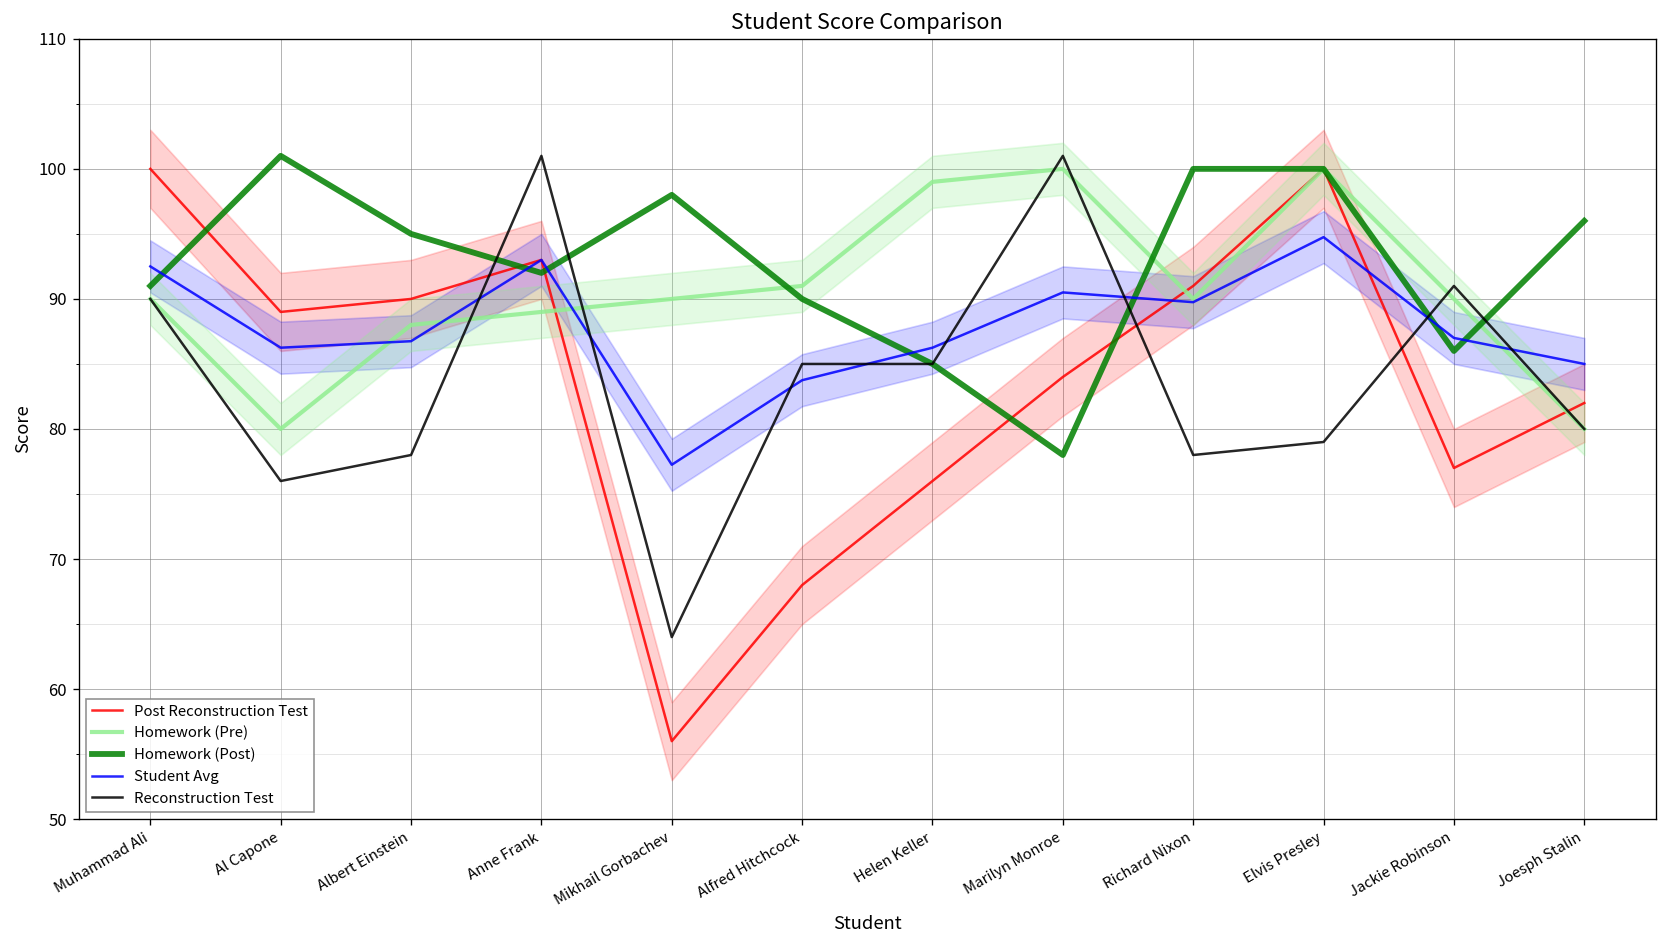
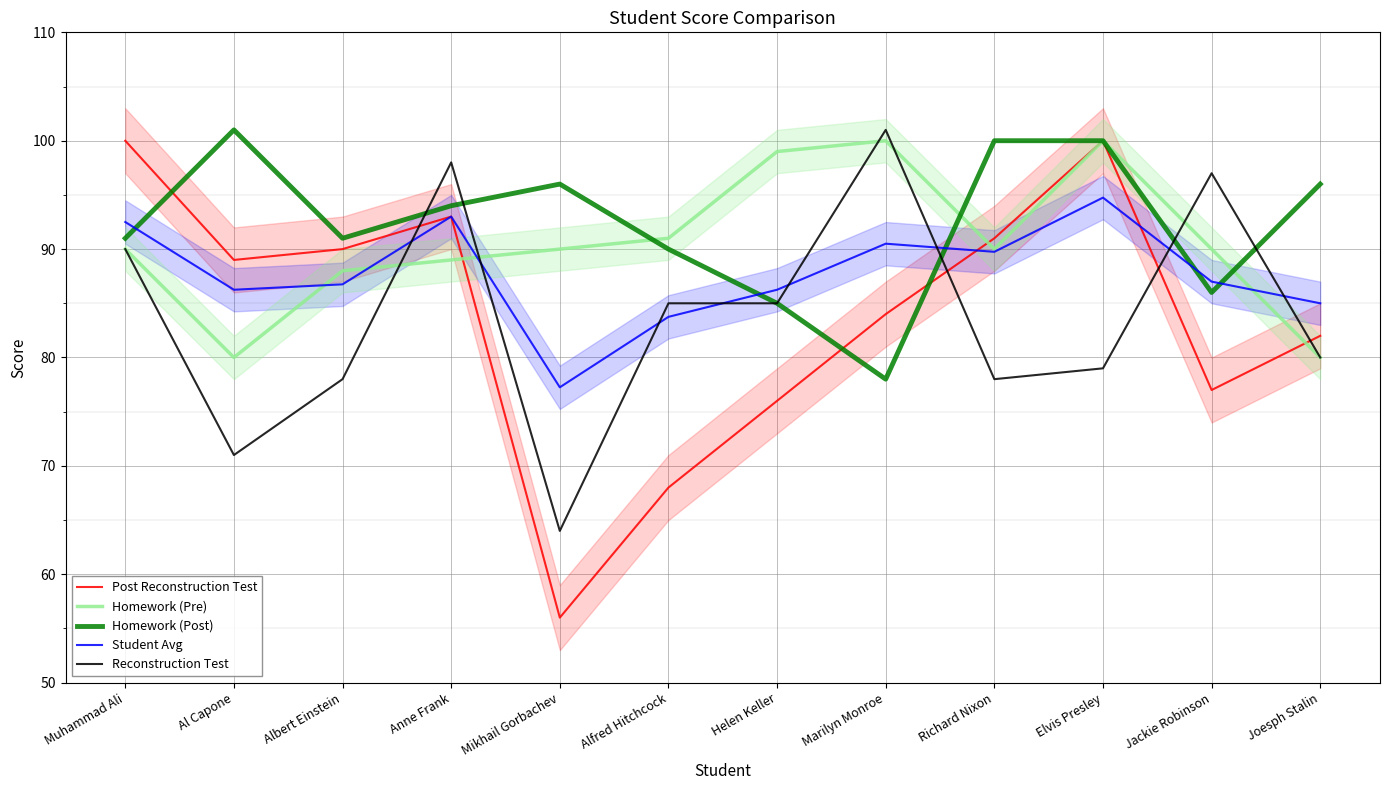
Reconstruction Test, Al Capone: 76 -> 71
Homework (Post), Albert Einstein: 95 -> 91
Homework (Post), Anne Frank: 92 -> 94
Reconstruction Test, Anne Frank: 101 -> 98
Homework (Post), Mikhail Gorbachev: 98 -> 96
Reconstruction Test, Jackie Robinson: 91 -> 97
